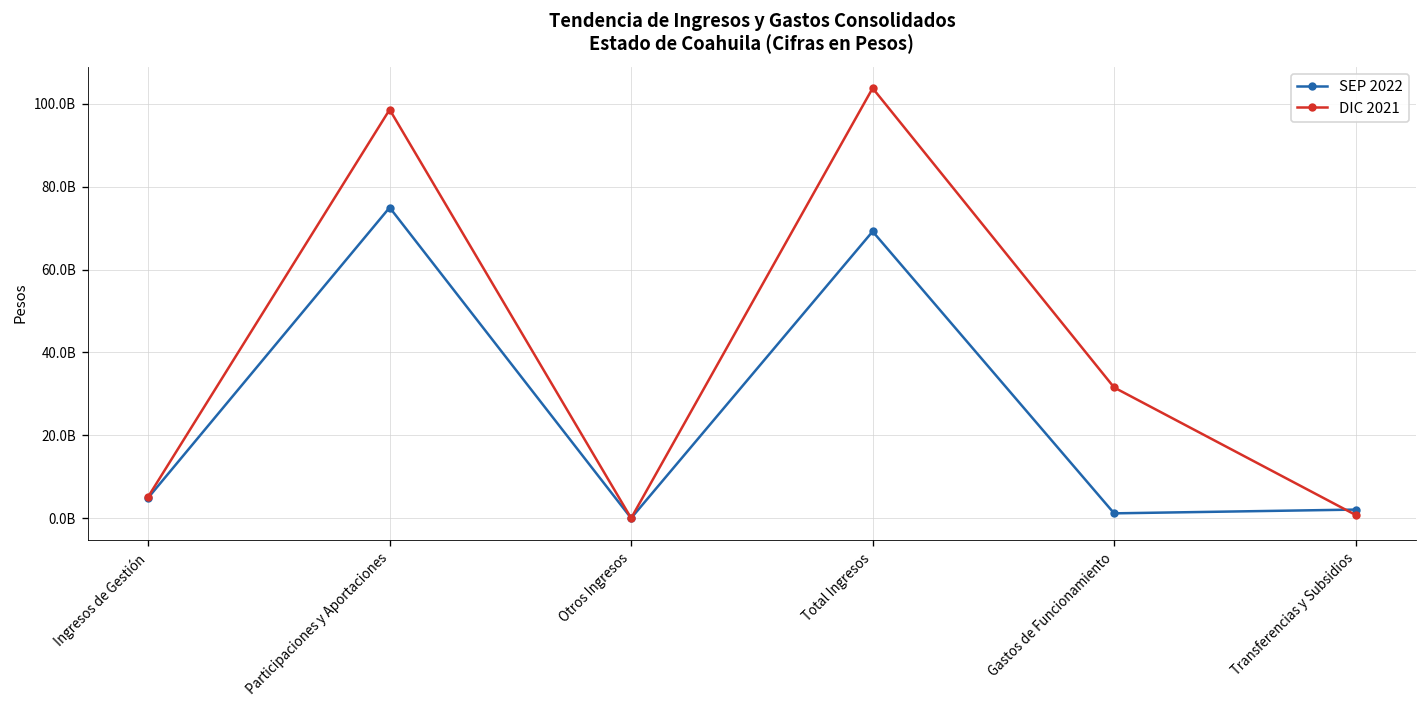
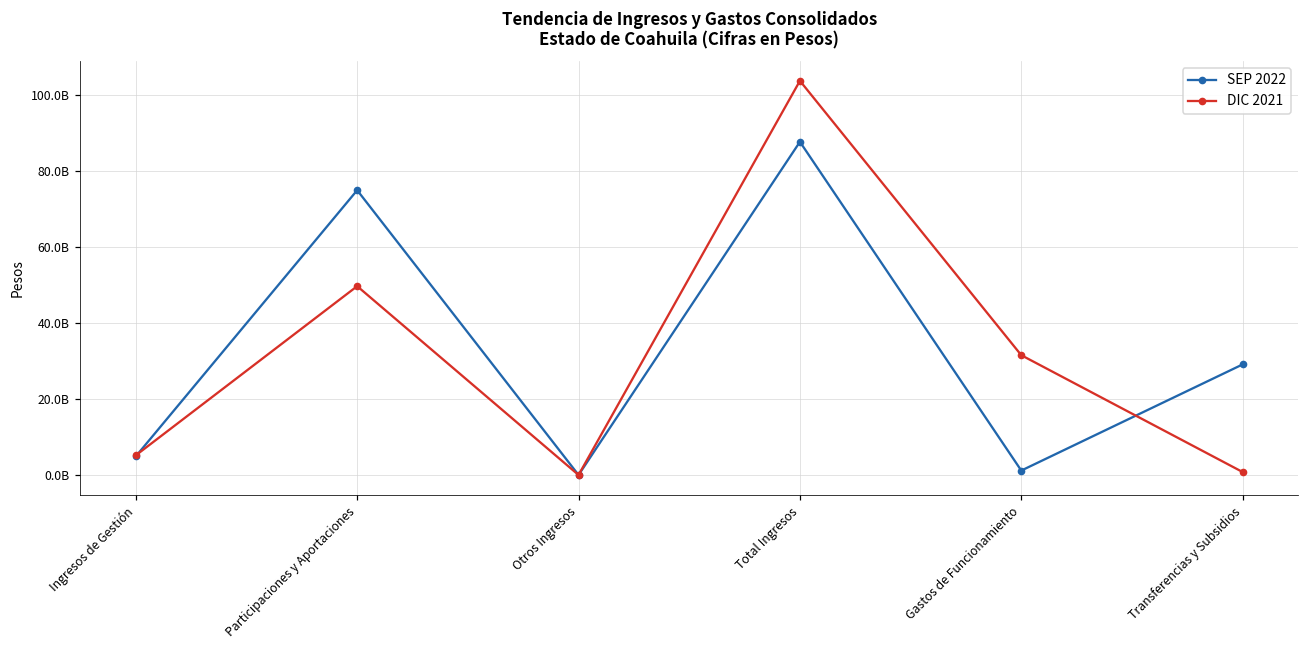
DIC 2021, Participaciones y Aportaciones: 99000000000 -> 50000000000
SEP 2022, Total Ingresos: 69000000000 -> 88000000000
SEP 2022, Transferencias y Subsidios: 2000000000 -> 29000000000
